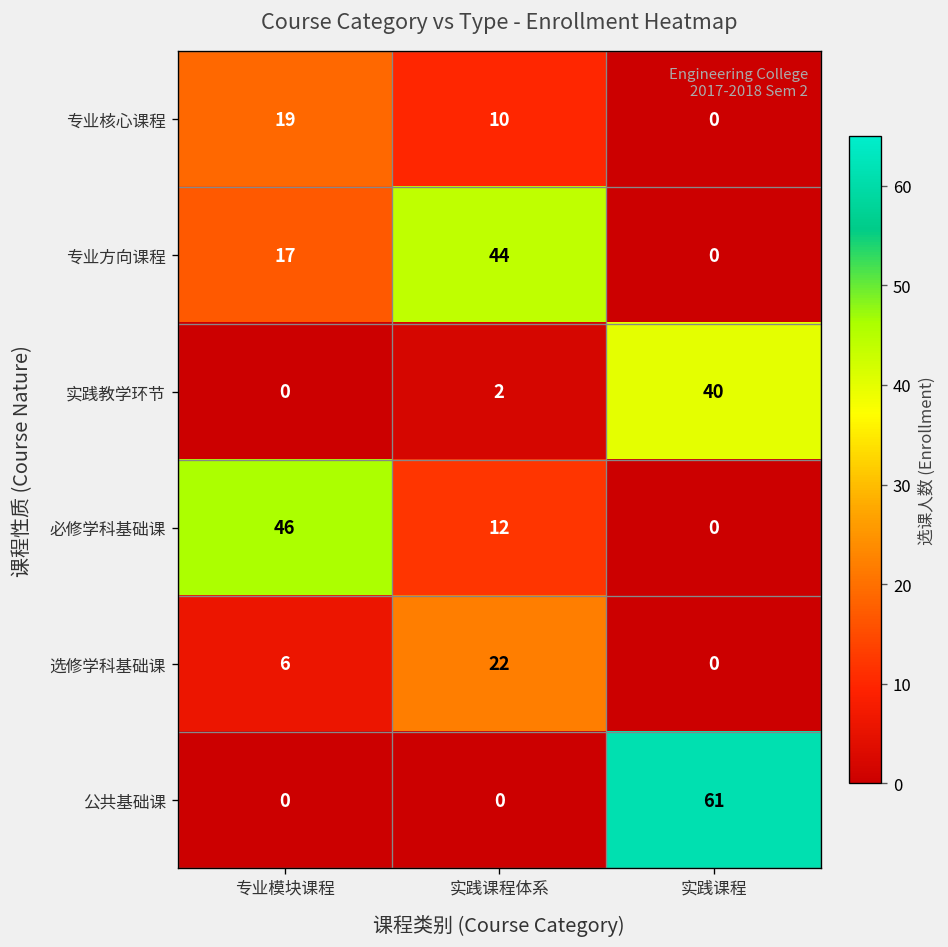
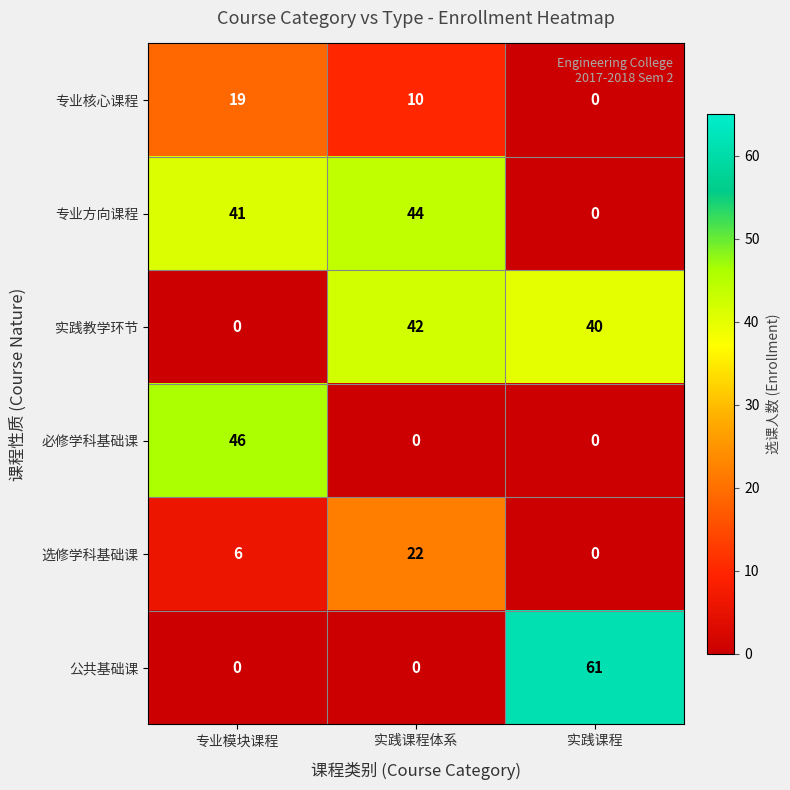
专业方向课程, 专业模块课程: 17 -> 41
实践教学环节, 实践课程体系: 2 -> 42
必修学科基础课, 实践课程体系: 12 -> 0
